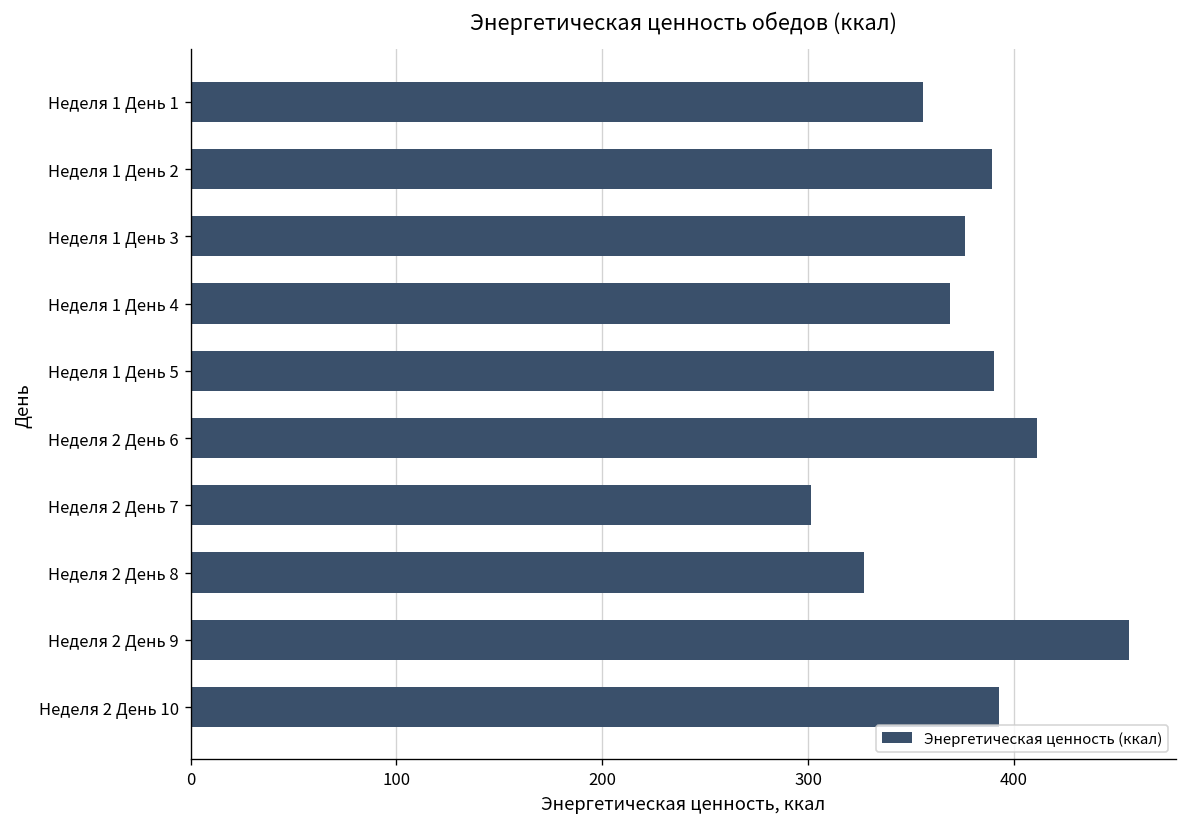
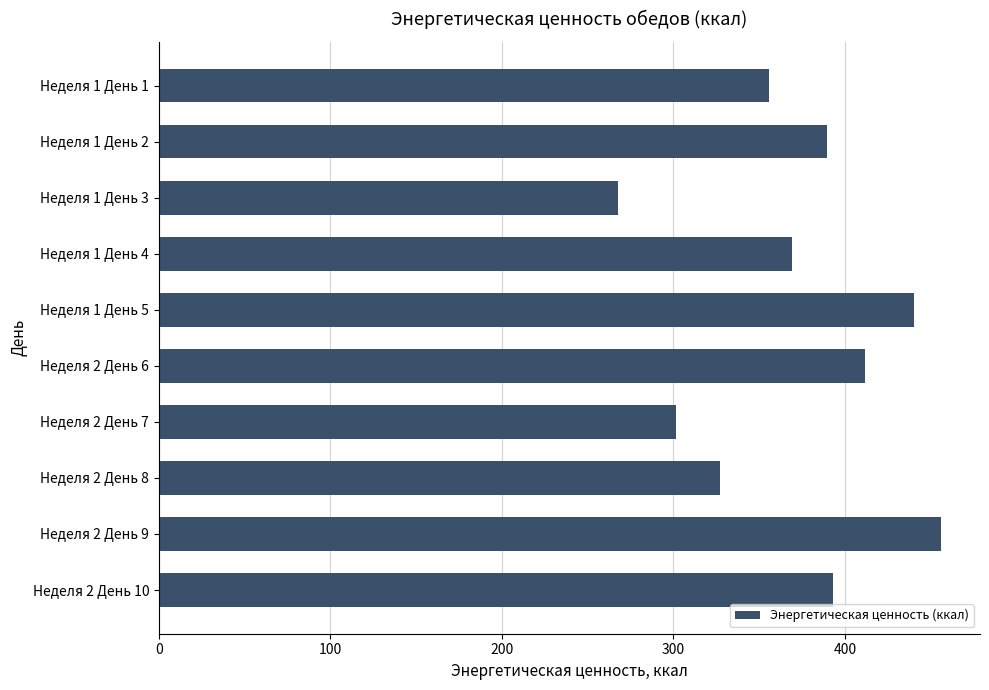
Неделя 1 День 3: 376 -> 268
Неделя 1 День 5: 390 -> 440
